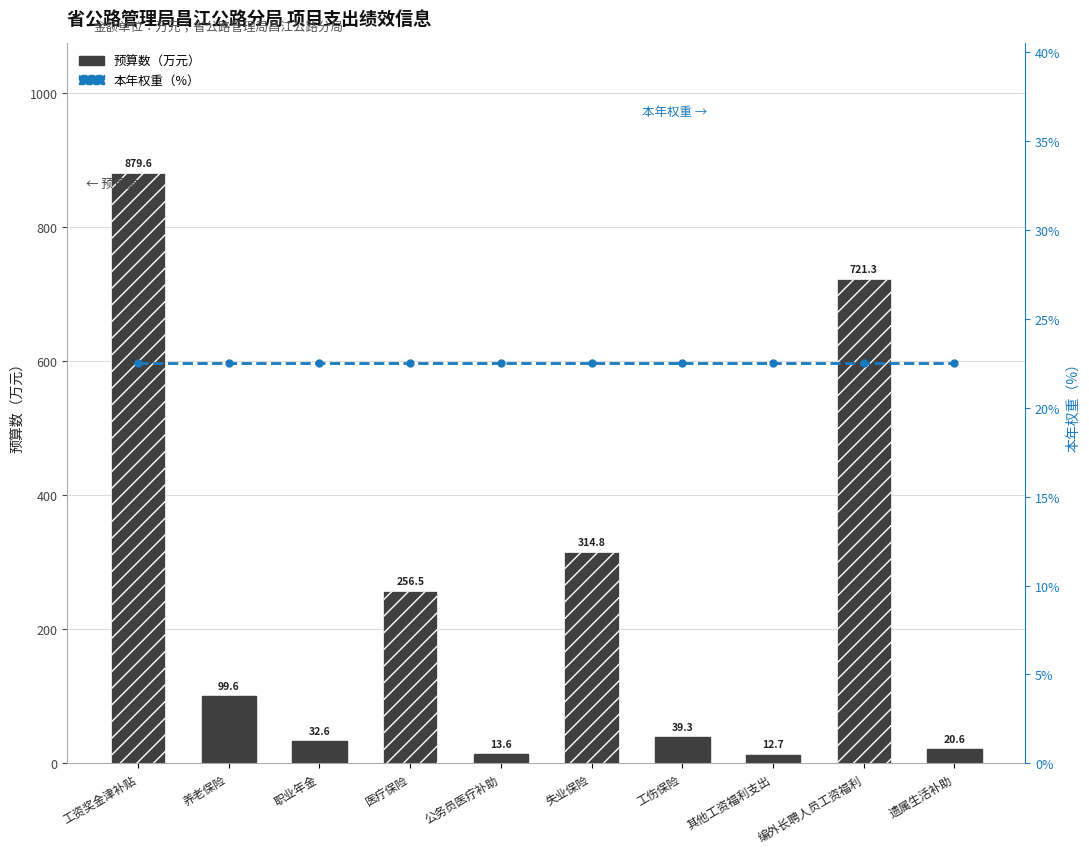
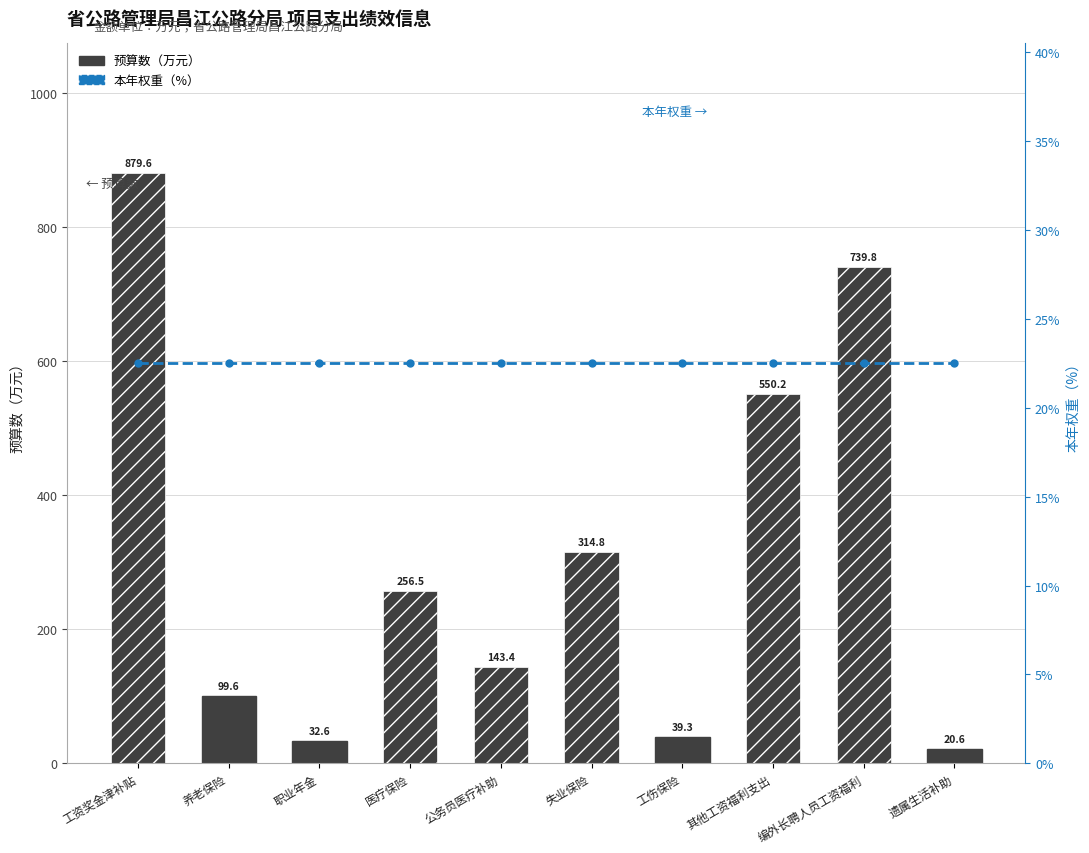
预算数（万元）, 公务员医疗补助: 13.6 -> 143.4
预算数（万元）, 其他工资福利支出: 12.7 -> 550.2
预算数（万元）, 编外长聘人员工资福利: 721.3 -> 739.8
